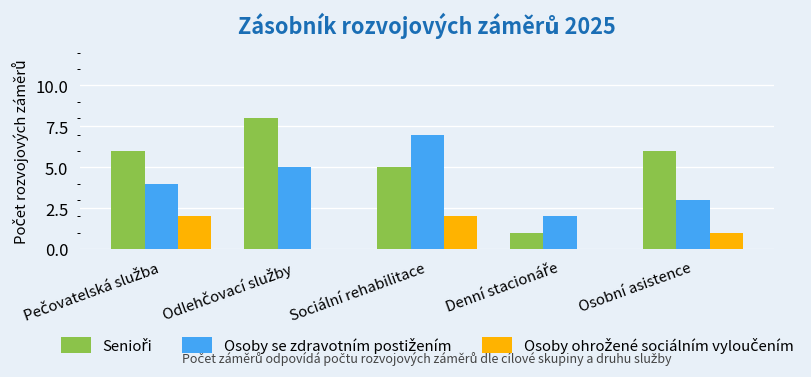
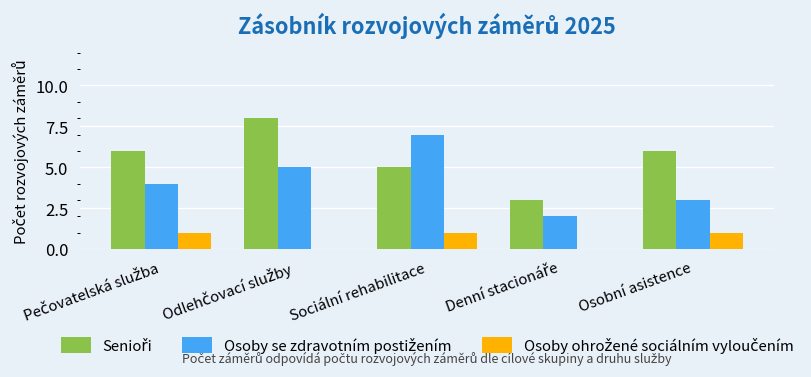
Osoby ohrožené sociálním vyloučením, Pečovatelská služba: 2 -> 1
Osoby ohrožené sociálním vyloučením, Sociální rehabilitace: 2 -> 1
Senioři, Denní stacionáře: 1 -> 3
